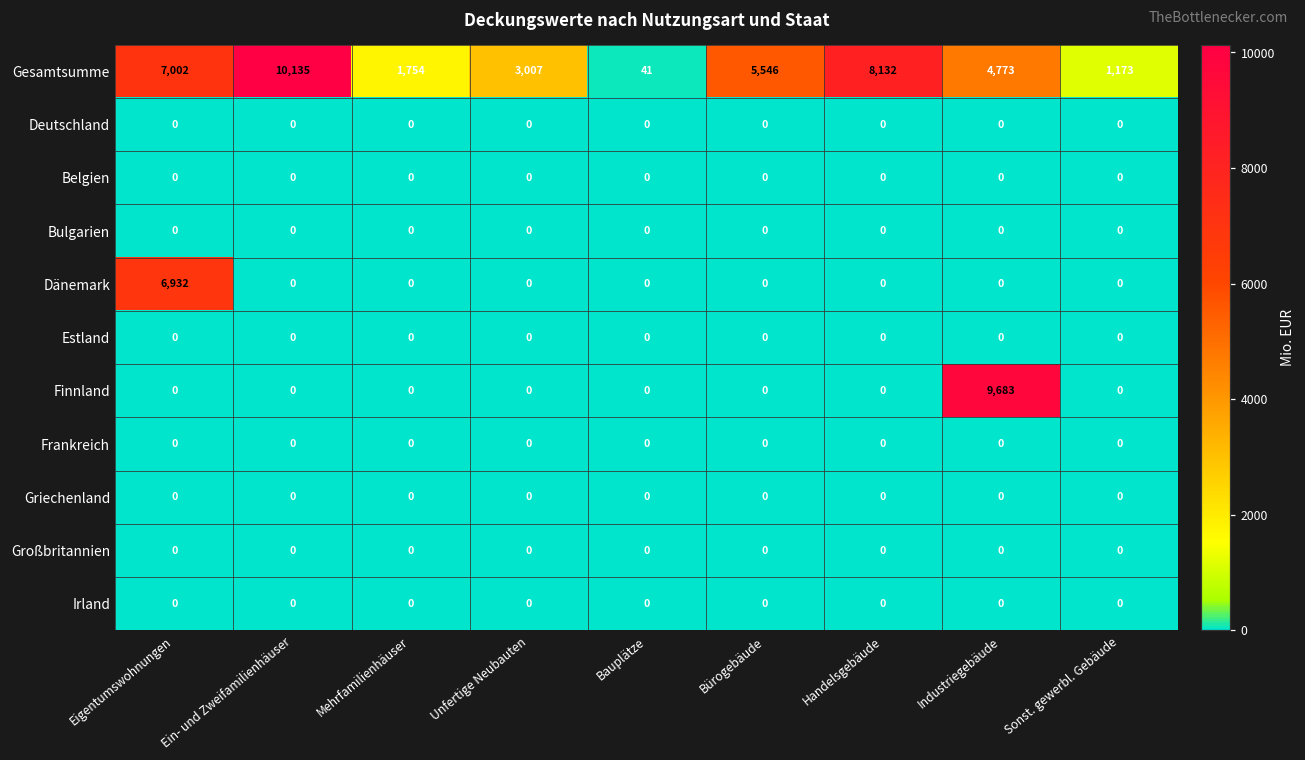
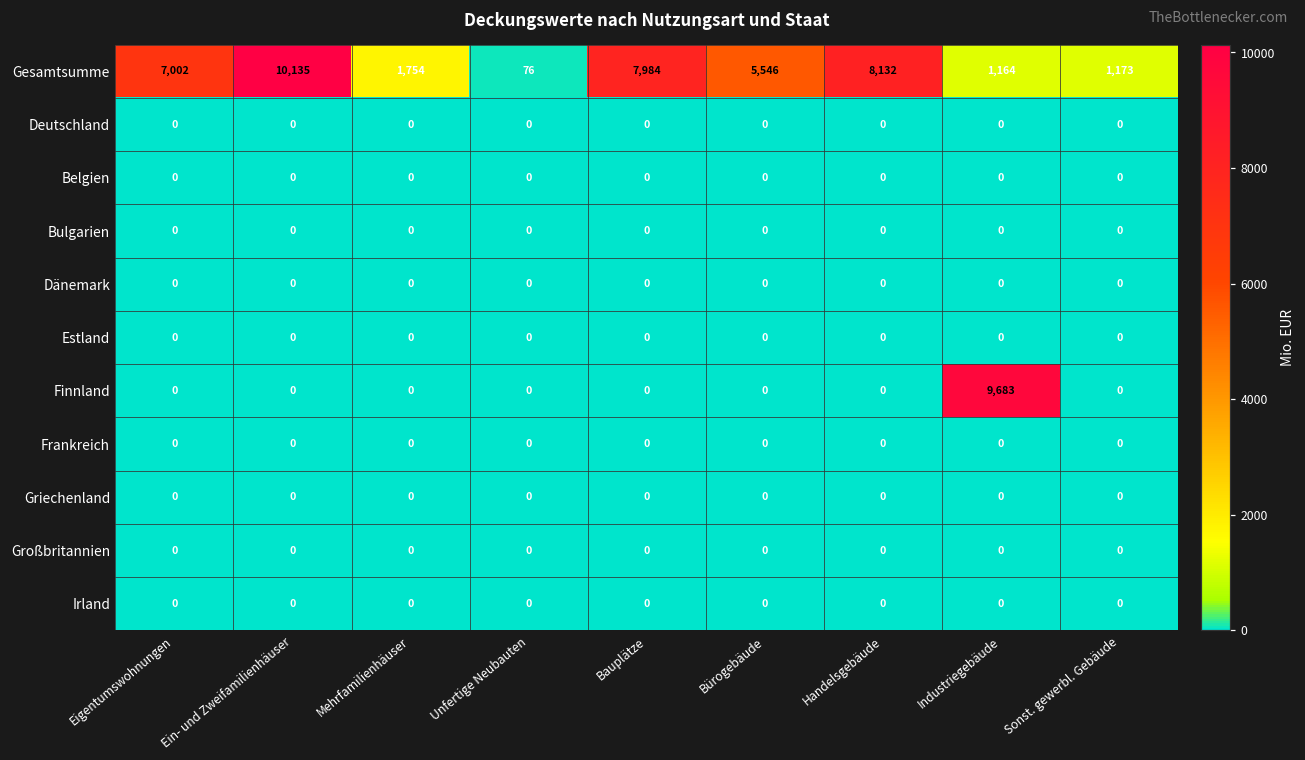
Gesamtsumme, Unfertige Neubauten: 3,007 -> 76
Gesamtsumme, Bauplätze: 41 -> 7,984
Gesamtsumme, Industriegebäude: 4,773 -> 1,164
Dänemark, Eigentumswohnungen: 6,932 -> 0
